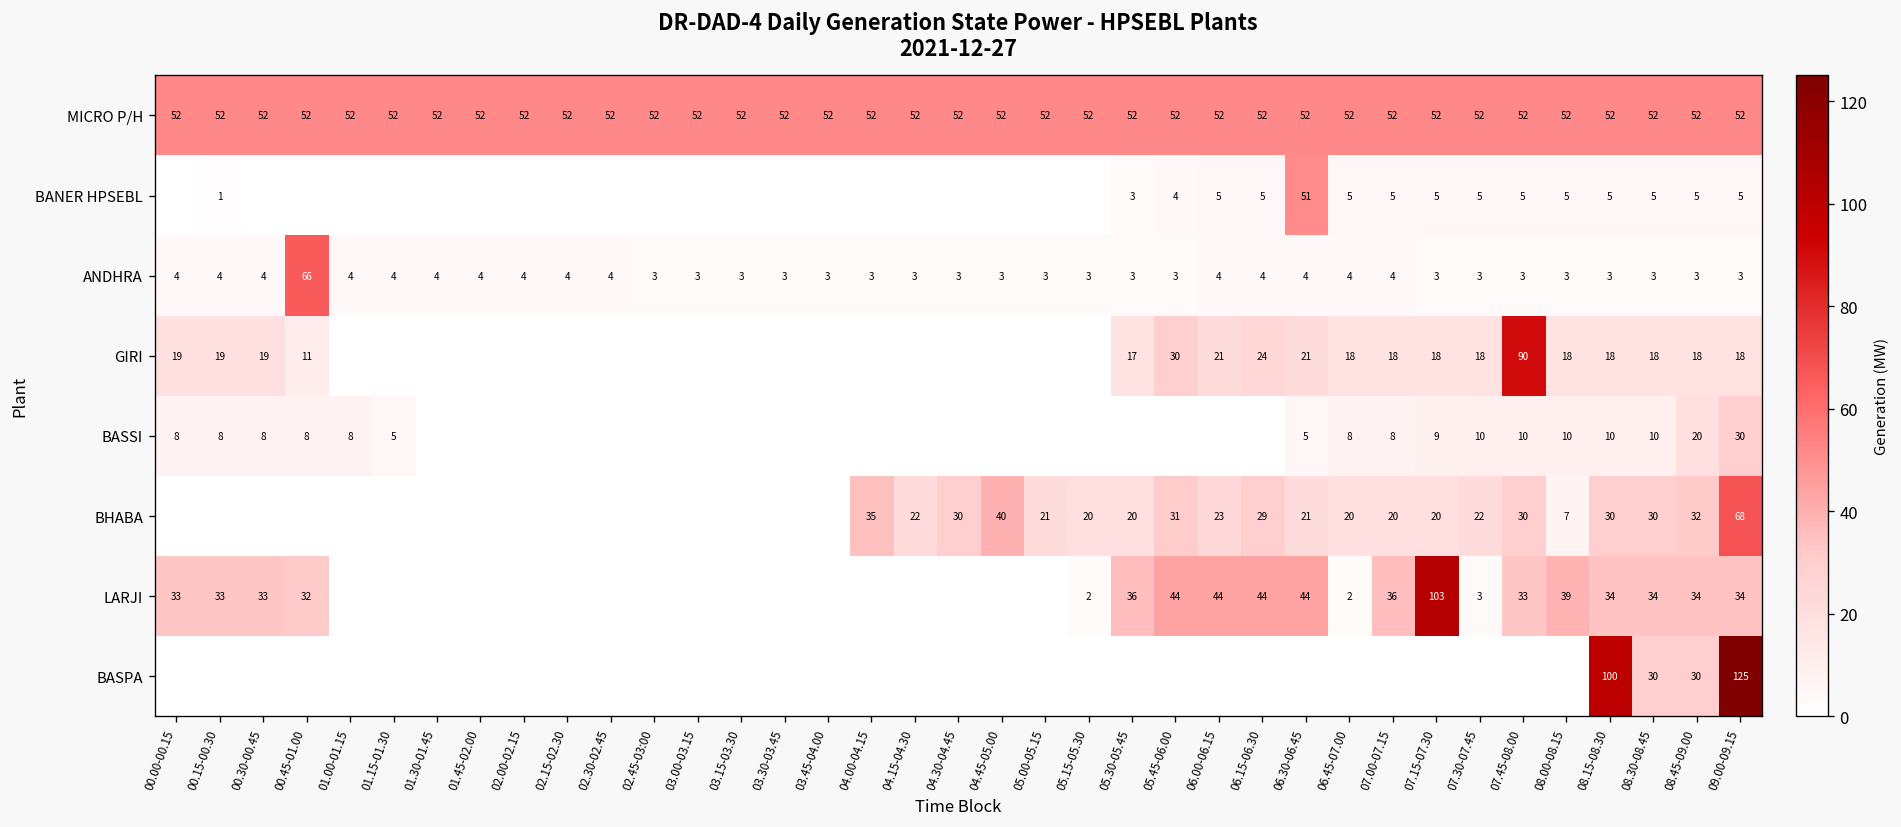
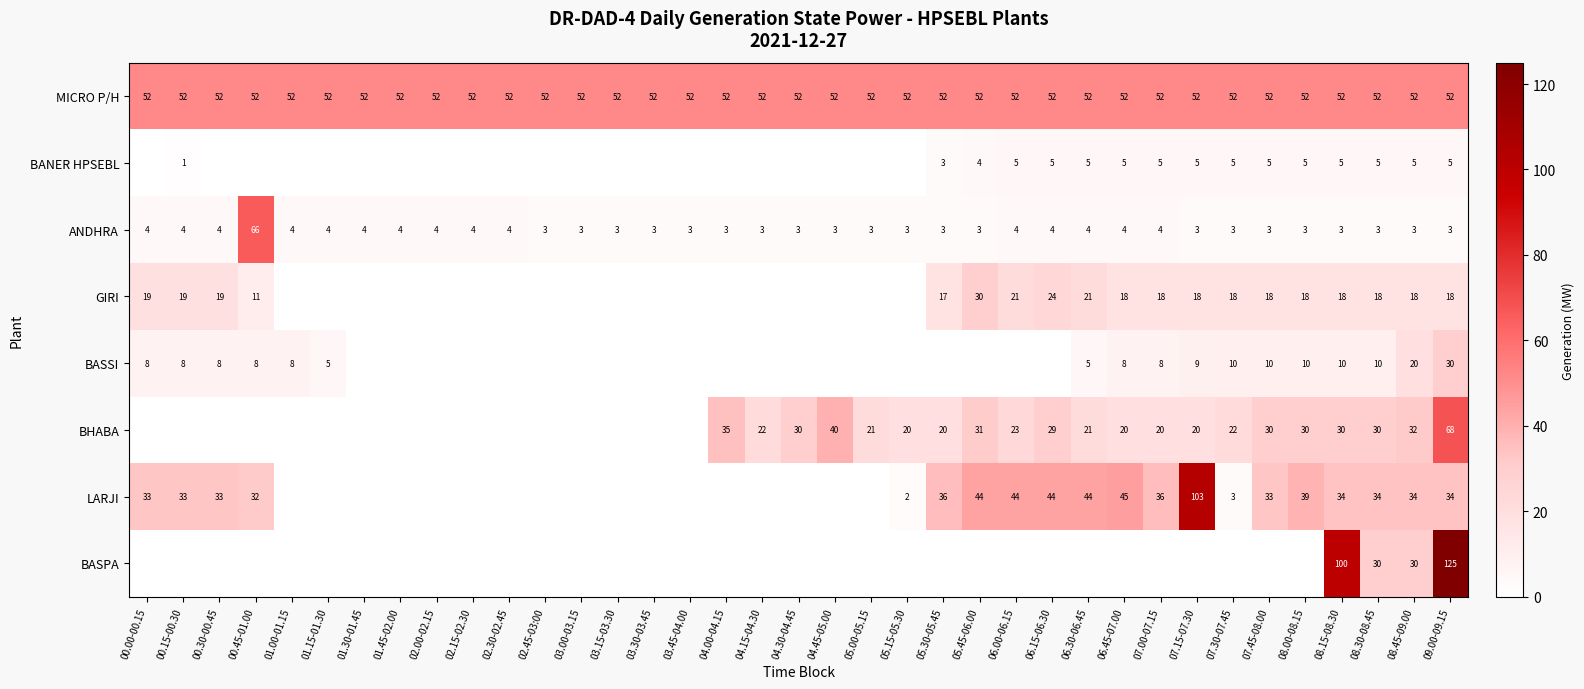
BANER HPSEBL, 06.30-06.45: 51 -> 5
GIRI, 07.45-08.00: 90 -> 18
BHABA, 08.00-08.15: 7 -> 30
LARJI, 06.45-07.00: 2 -> 45
